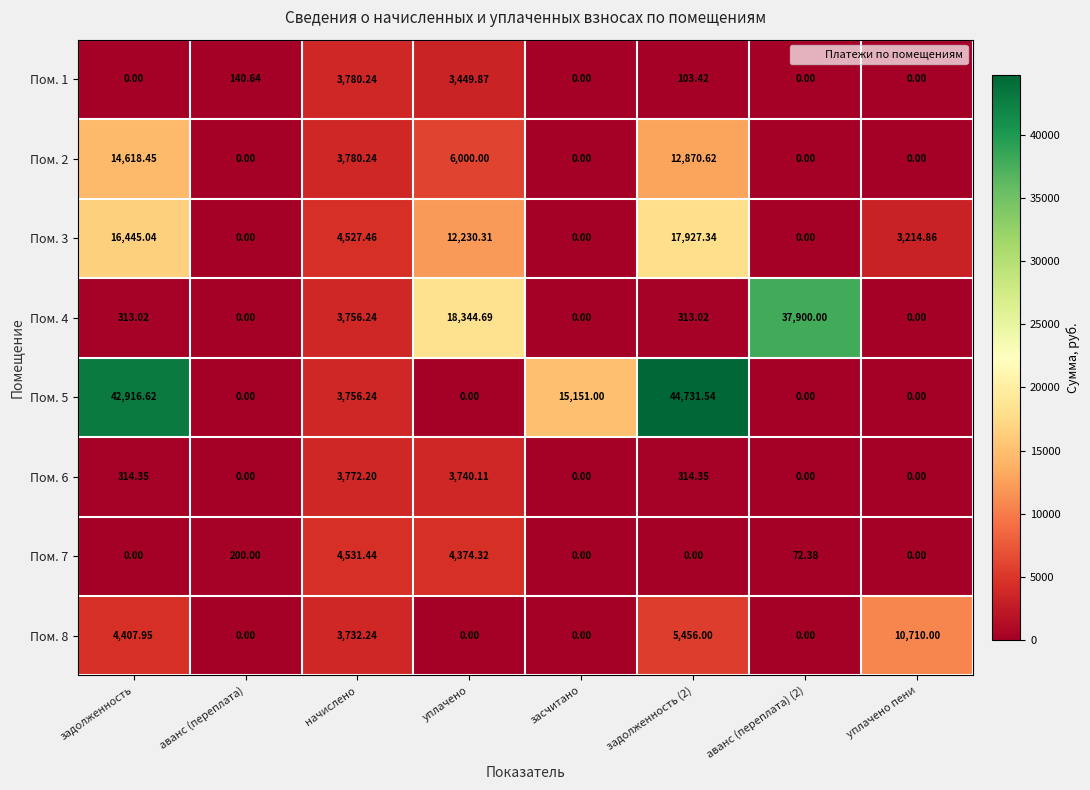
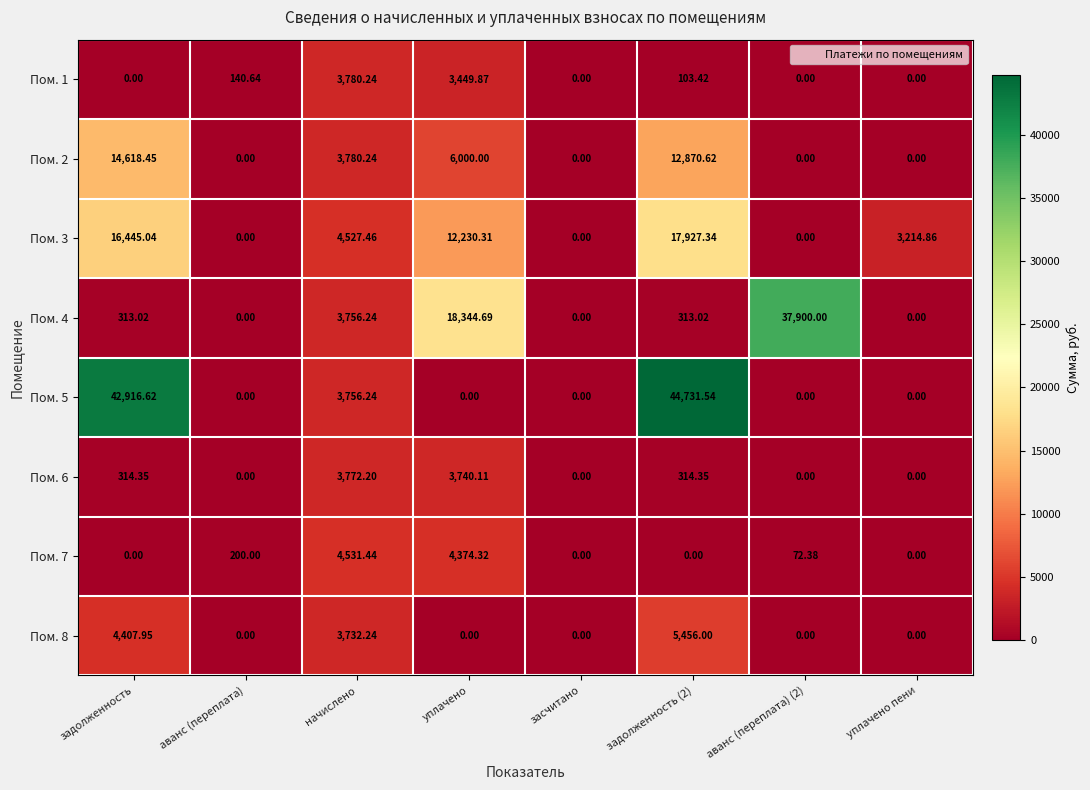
Пом. 5, засчитано: 15,151.00 -> 0.00
Пом. 8, уплачено пени: 10,710.00 -> 0.00
